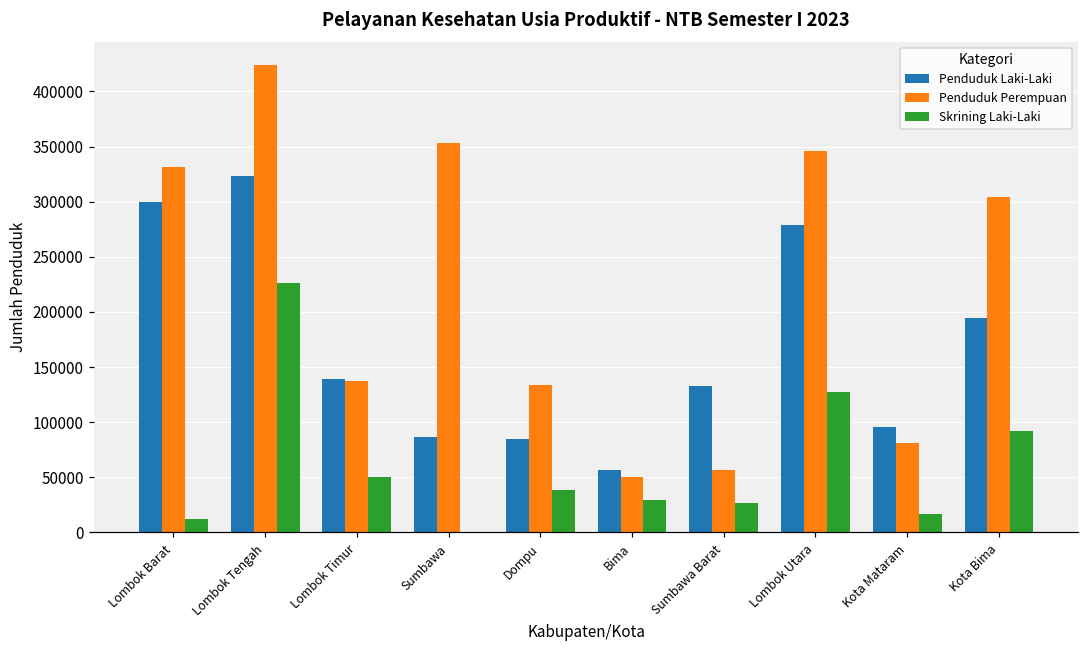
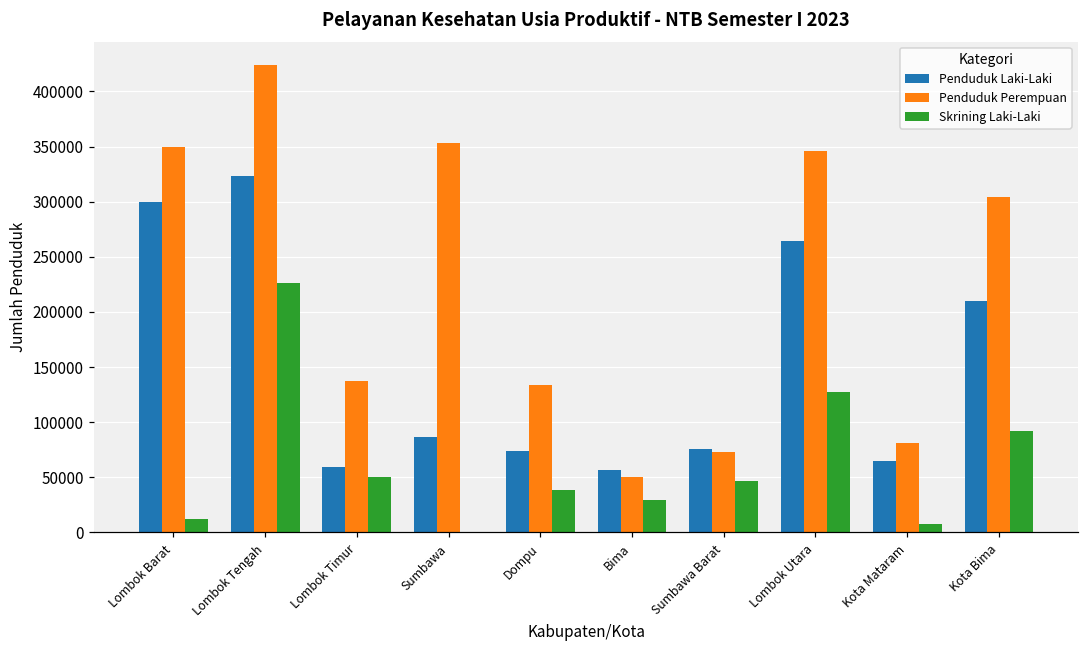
Penduduk Perempuan, Lombok Barat: 332000 -> 349000
Penduduk Laki-Laki, Lombok Timur: 139000 -> 59000
Penduduk Laki-Laki, Dompu: 85000 -> 74000
Penduduk Laki-Laki, Sumbawa Barat: 133000 -> 75000
Penduduk Perempuan, Sumbawa Barat: 57000 -> 73000
Skrining Laki-Laki, Sumbawa Barat: 26000 -> 47000
Penduduk Laki-Laki, Lombok Utara: 279000 -> 265000
Penduduk Laki-Laki, Kota Mataram: 96000 -> 65000
Skrining Laki-Laki, Kota Mataram: 17000 -> 8000
Penduduk Laki-Laki, Kota Bima: 194000 -> 210000
